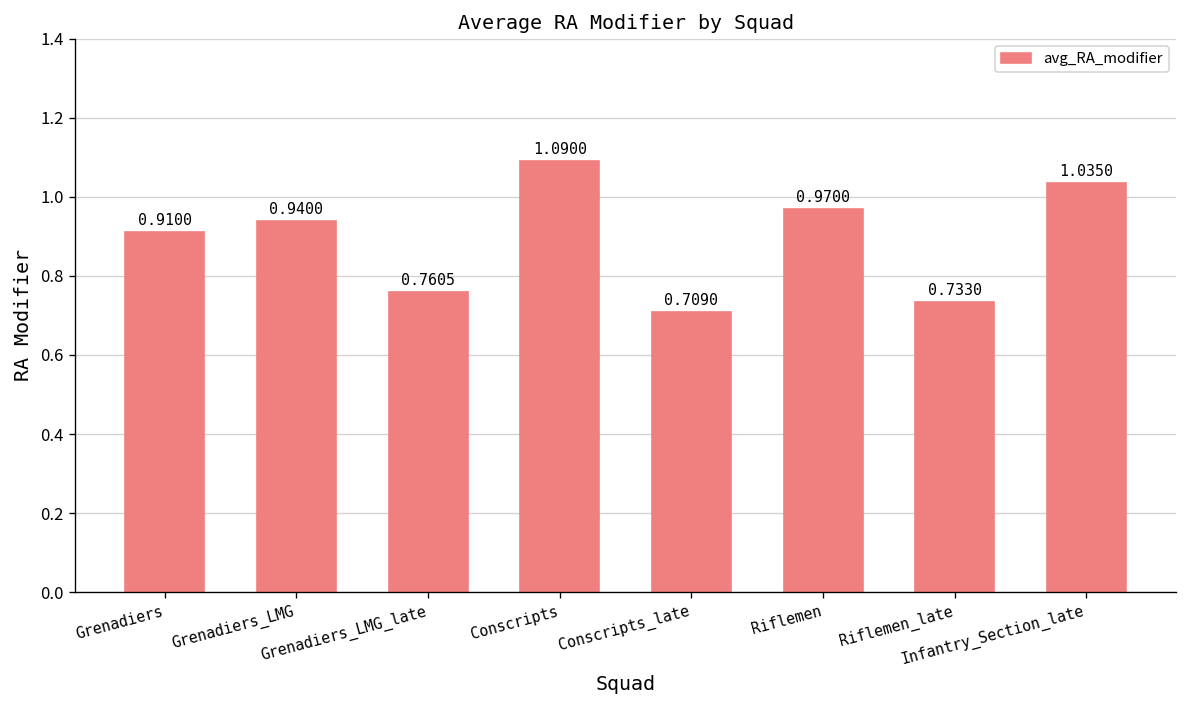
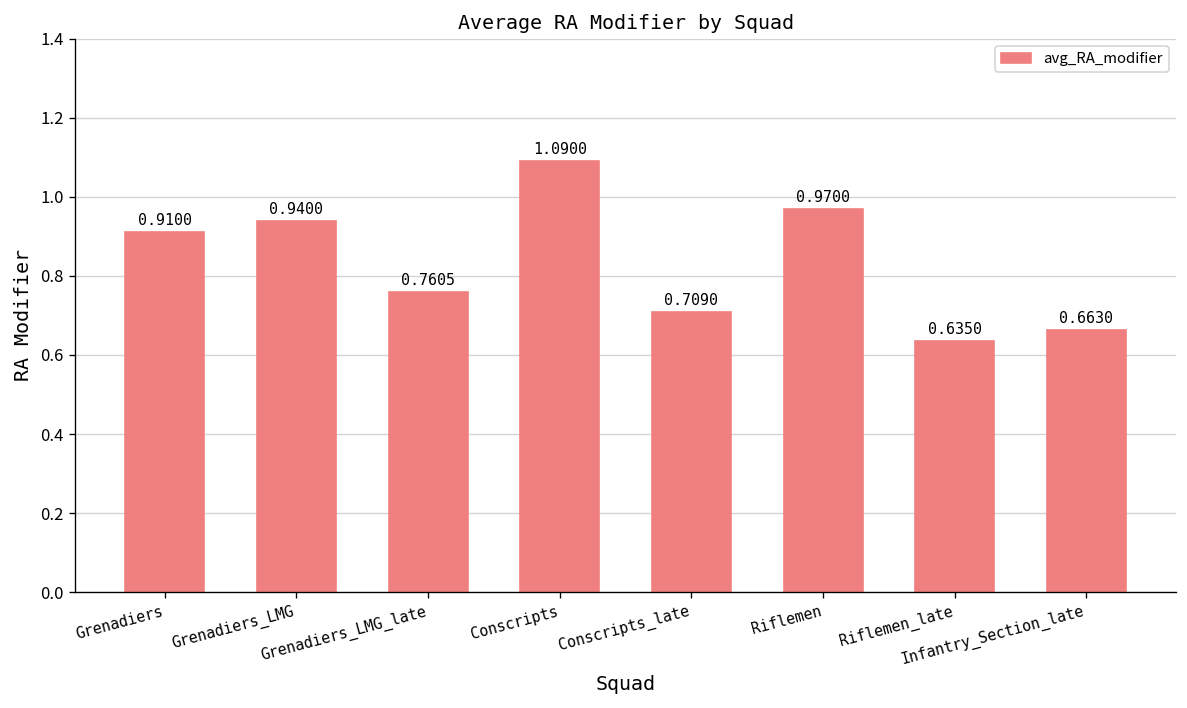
Riflemen_late: 0.7330 -> 0.6350
Infantry_Section_late: 1.0350 -> 0.6630
